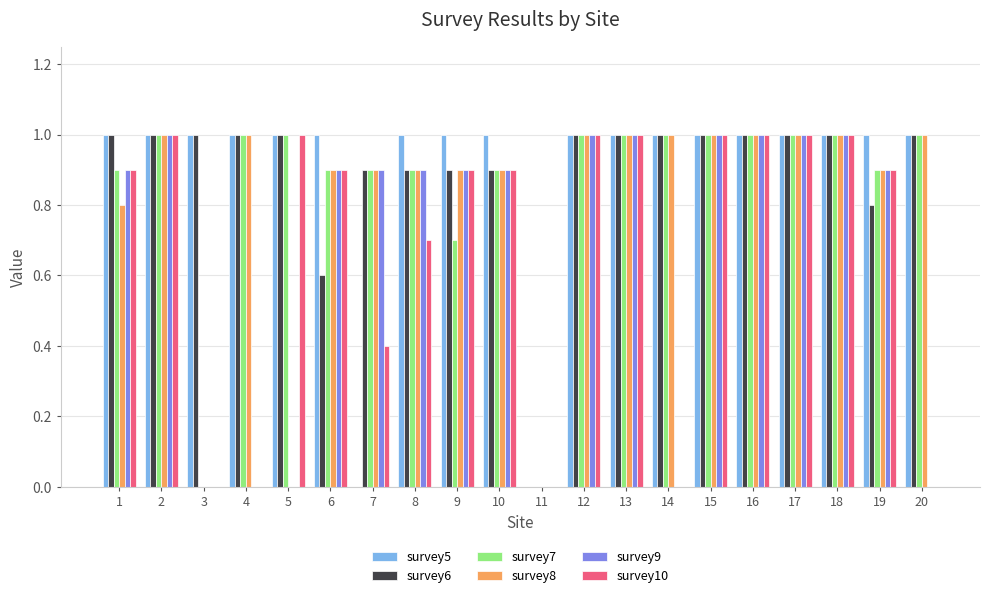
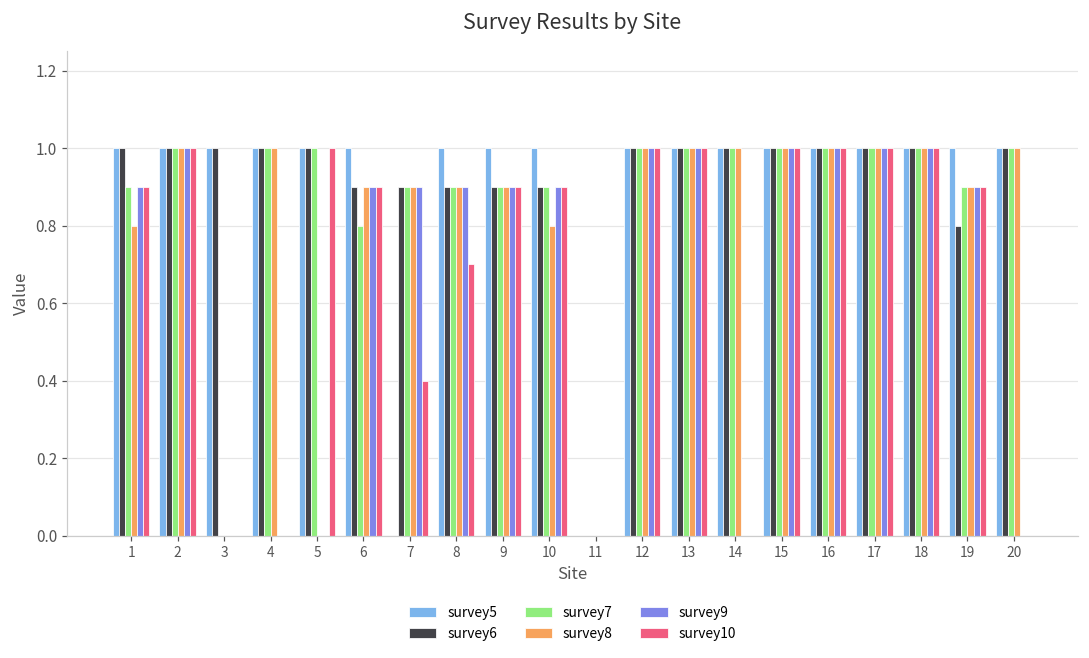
survey6, 6: 0.6 -> 0.9
survey7, 6: 0.9 -> 0.8
survey7, 9: 0.7 -> 0.9
survey8, 10: 0.9 -> 0.8
